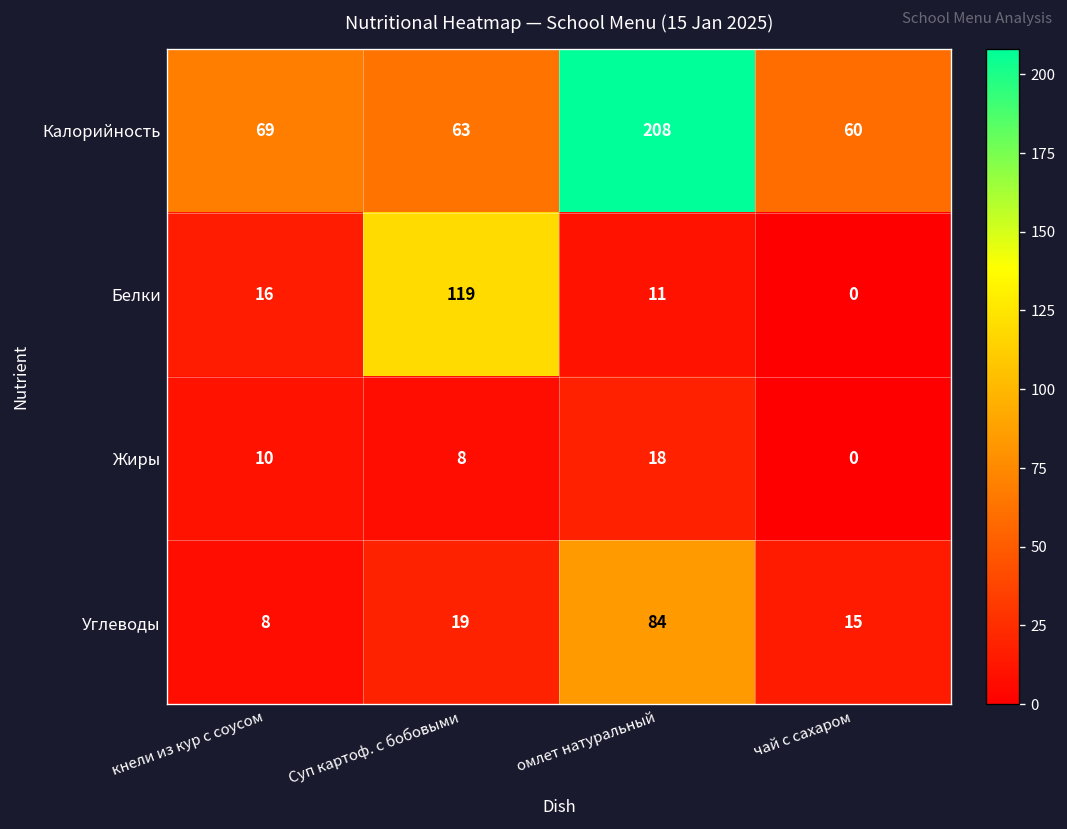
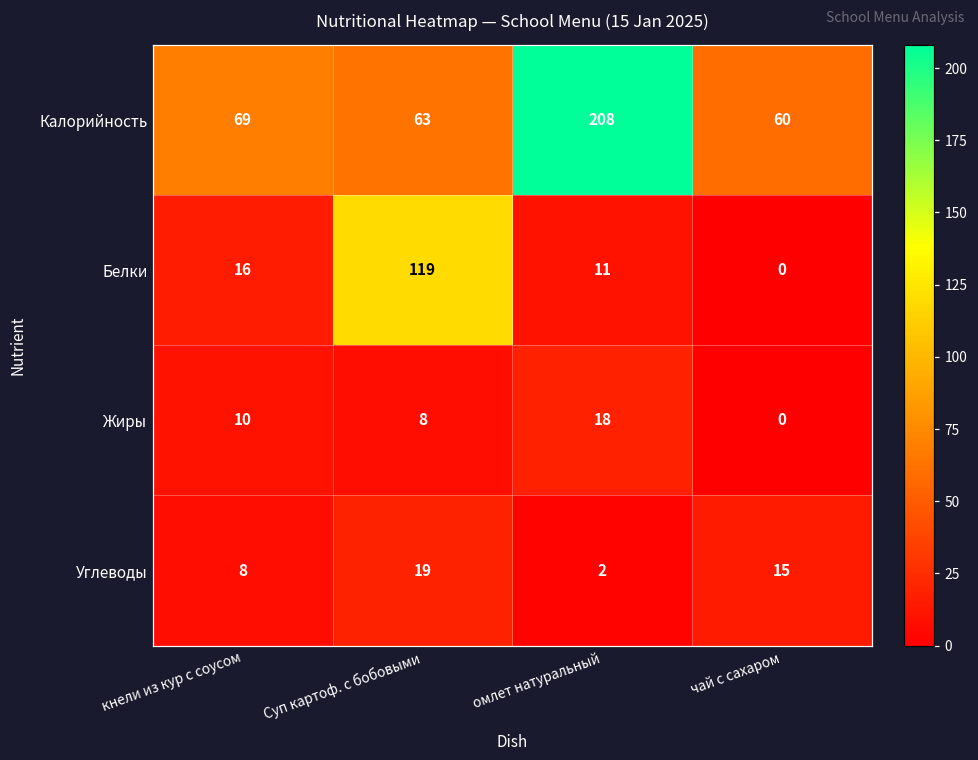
Углеводы, омлет натуральный: 84 -> 2
